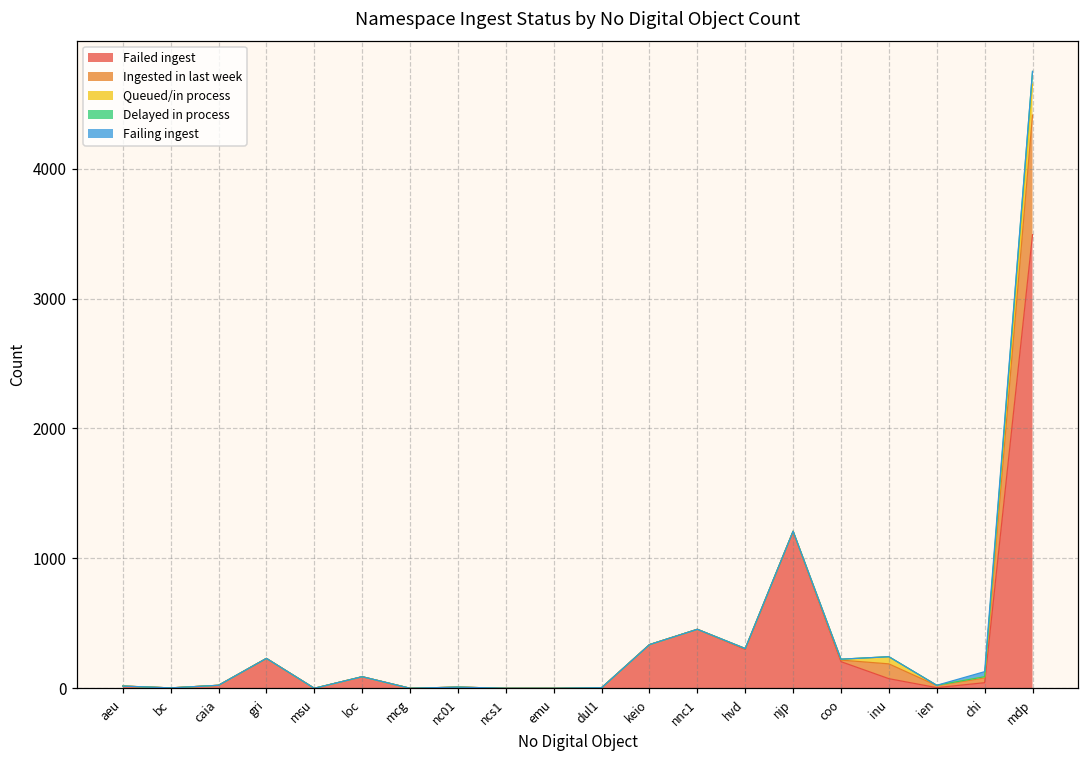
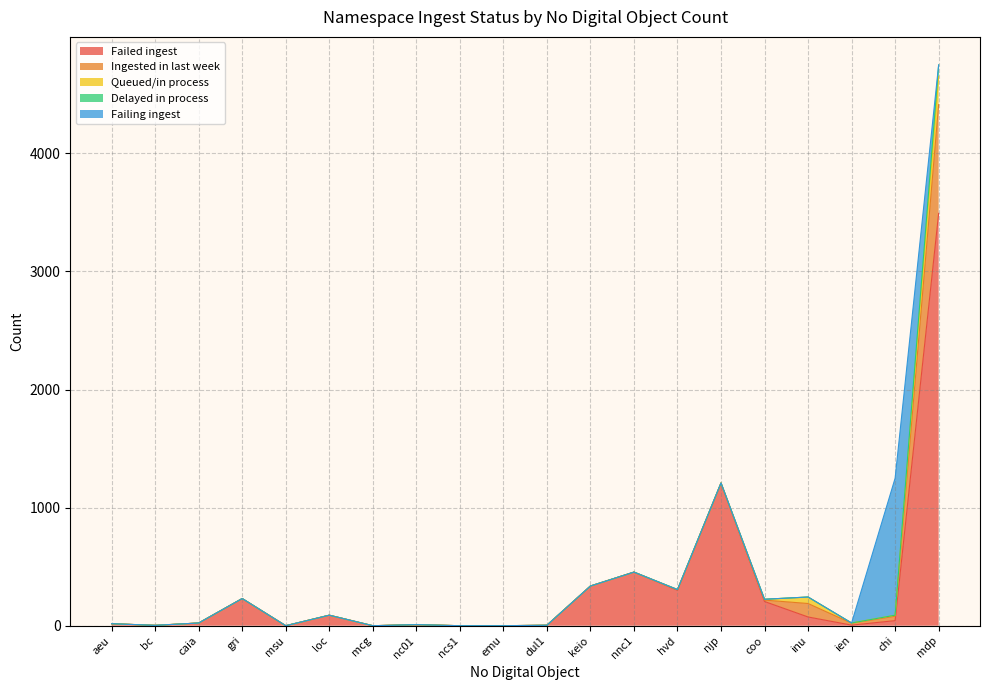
Failing ingest, chi: 40 -> 1160
